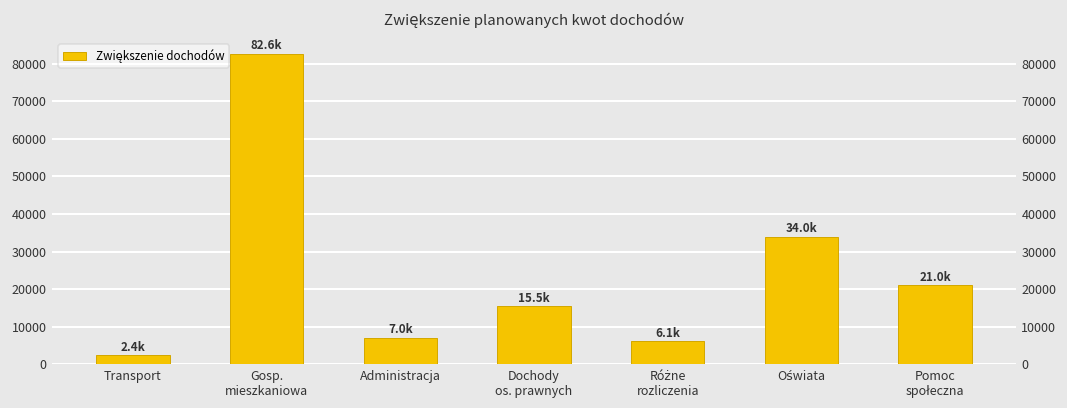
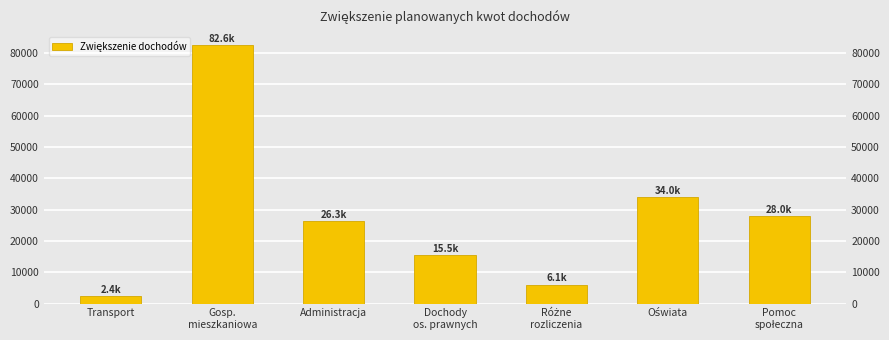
Administracja: 7.0k -> 26.3k
Pomoc społeczna: 21.0k -> 28.0k
